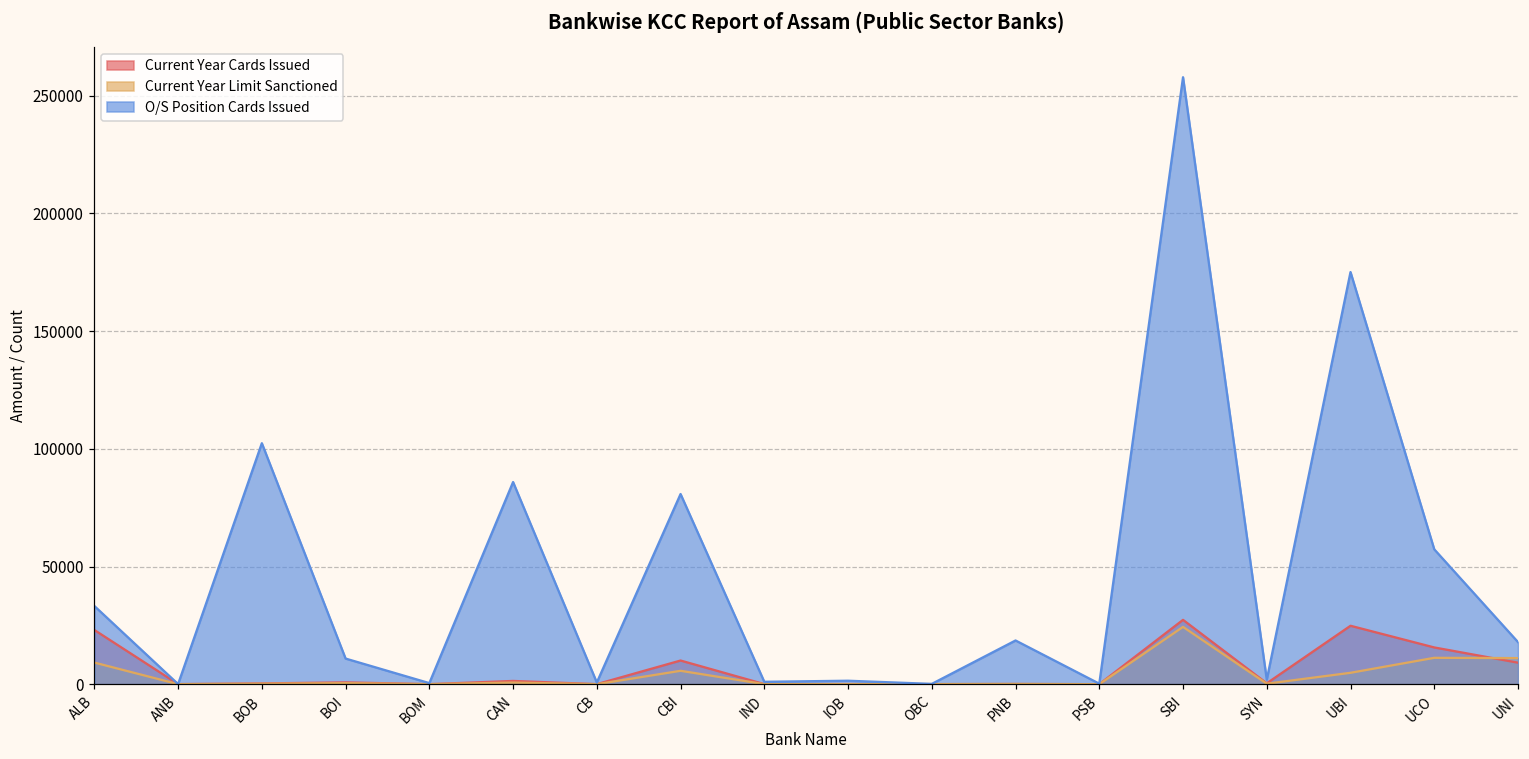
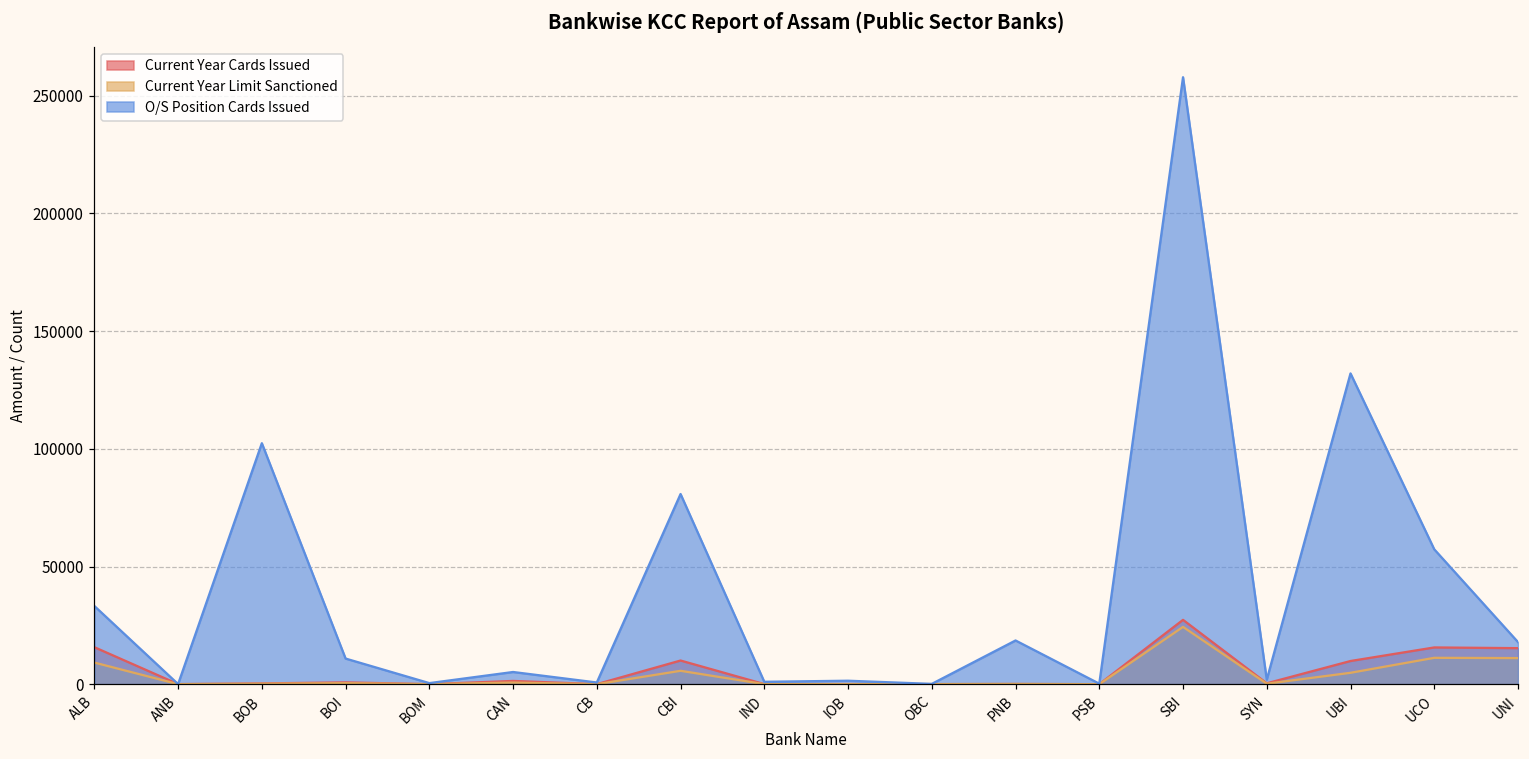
Current Year Cards Issued, ALB: 23000 -> 16000
O/S Position Cards Issued, CAN: 86000 -> 5000
Current Year Cards Issued, UBI: 25000 -> 10000
O/S Position Cards Issued, UBI: 175000 -> 132000
Current Year Cards Issued, UNI: 9000 -> 15000
